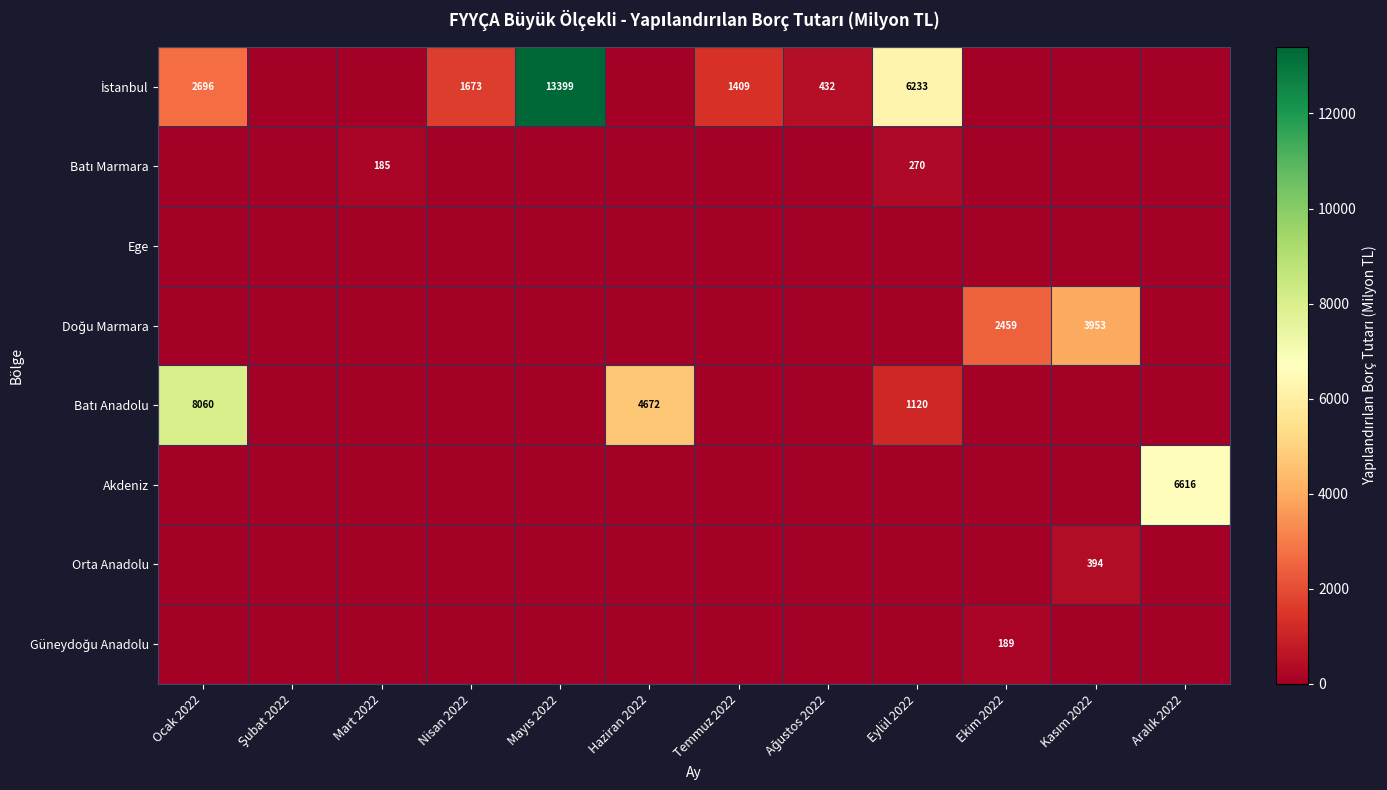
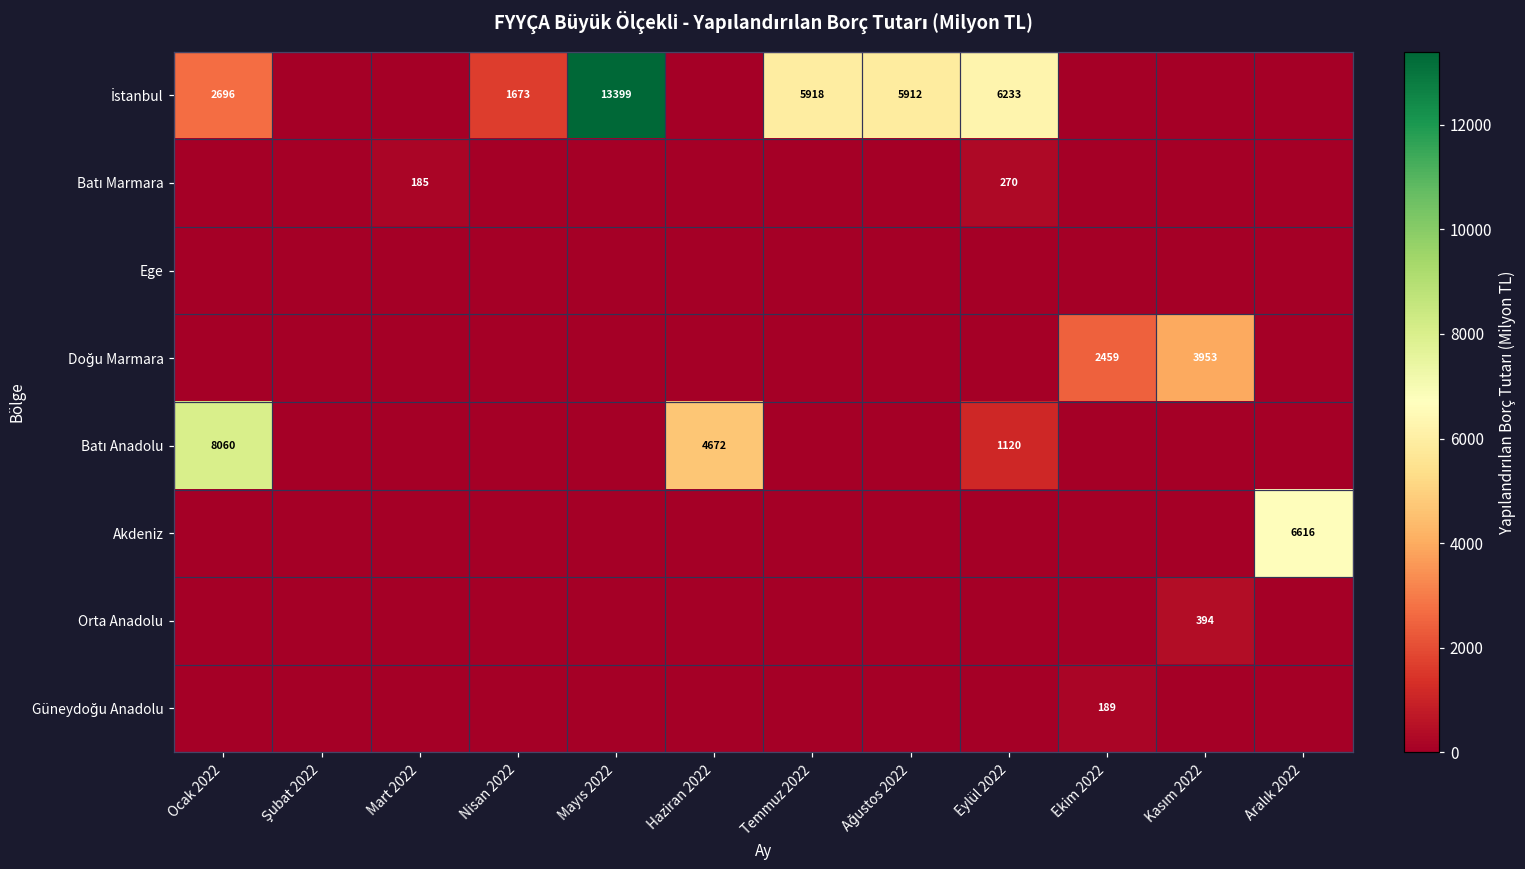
İstanbul, Temmuz 2022: 1409 -> 5918
İstanbul, Ağustos 2022: 432 -> 5912
